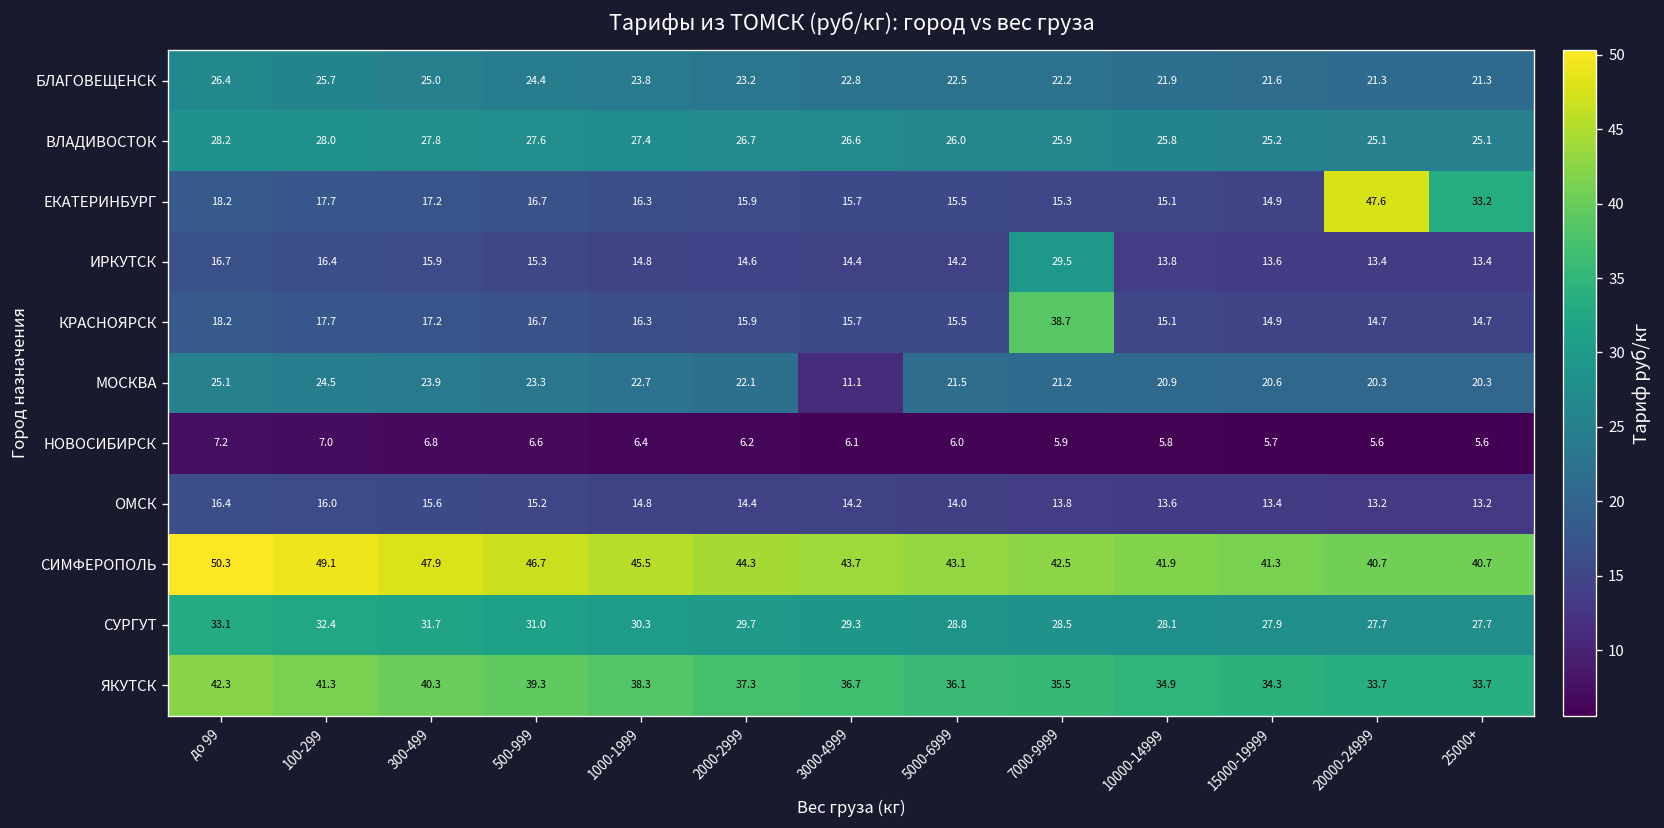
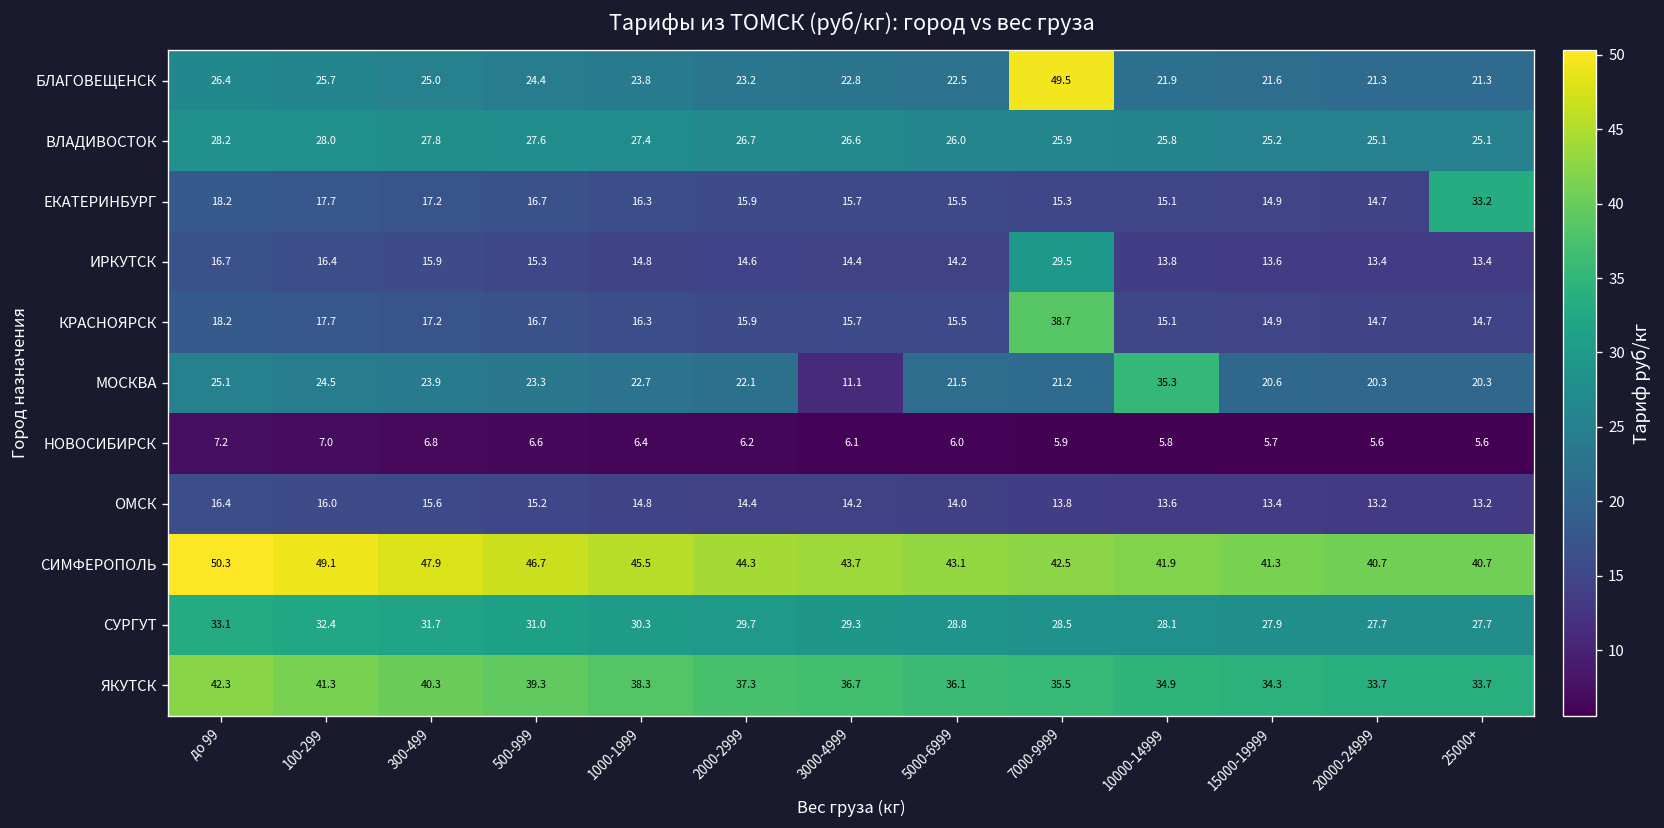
БЛАГОВЕЩЕНСК, 7000-9999: 22.2 -> 49.5
ЕКАТЕРИНБУРГ, 20000-24999: 47.6 -> 14.7
МОСКВА, 10000-14999: 20.9 -> 35.3
